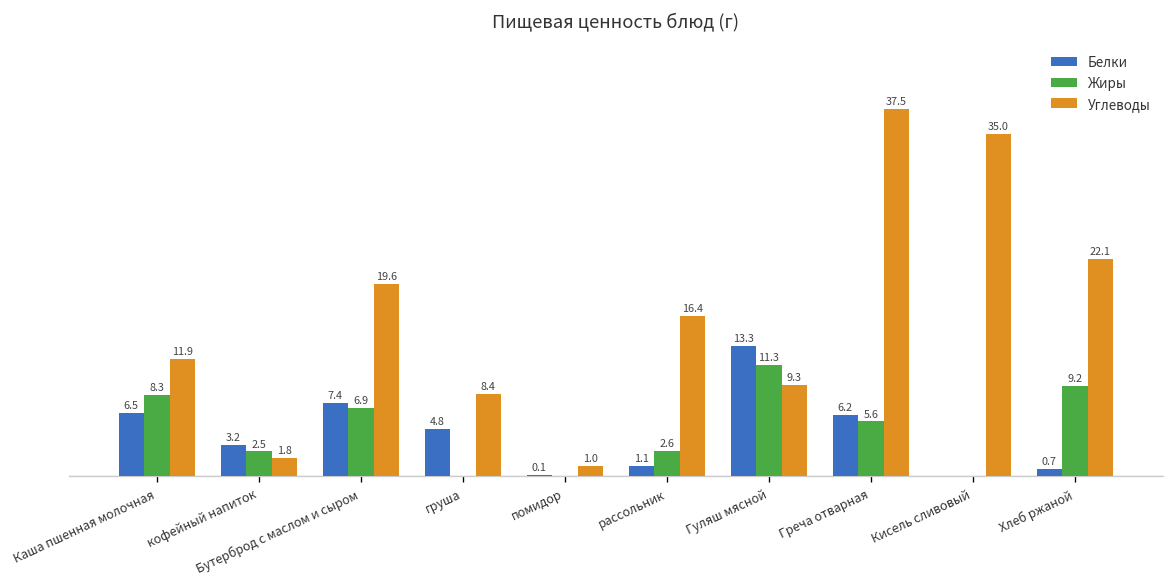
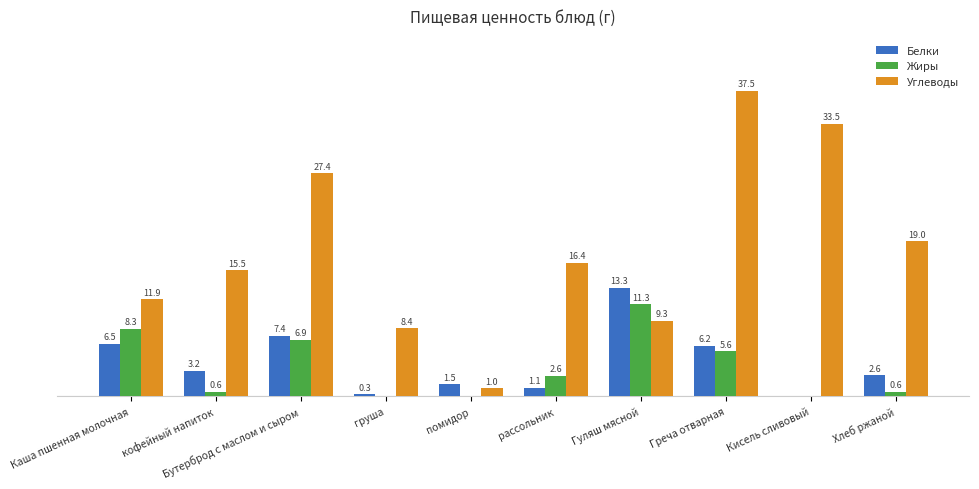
Жиры, кофейный напиток: 2.5 -> 0.6
Углеводы, кофейный напиток: 1.8 -> 15.5
Углеводы, Бутерброд с маслом и сыром: 19.6 -> 27.4
Белки, груша: 4.8 -> 0.3
Белки, помидор: 0.1 -> 1.5
Углеводы, Кисель сливовый: 35.0 -> 33.5
Белки, Хлеб ржаной: 0.7 -> 2.6
Жиры, Хлеб ржаной: 9.2 -> 0.6
Углеводы, Хлеб ржаной: 22.1 -> 19.0
